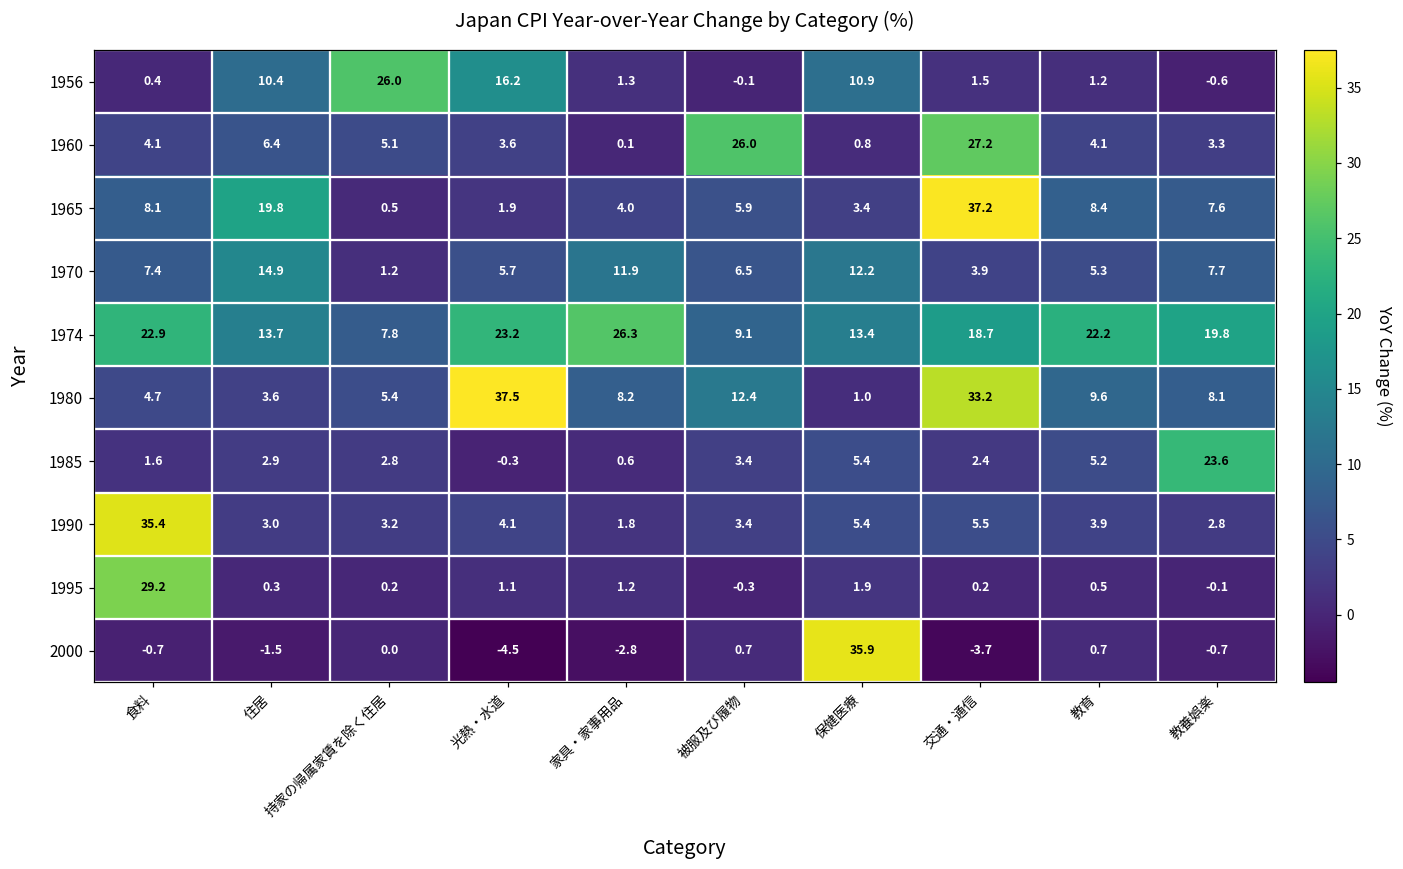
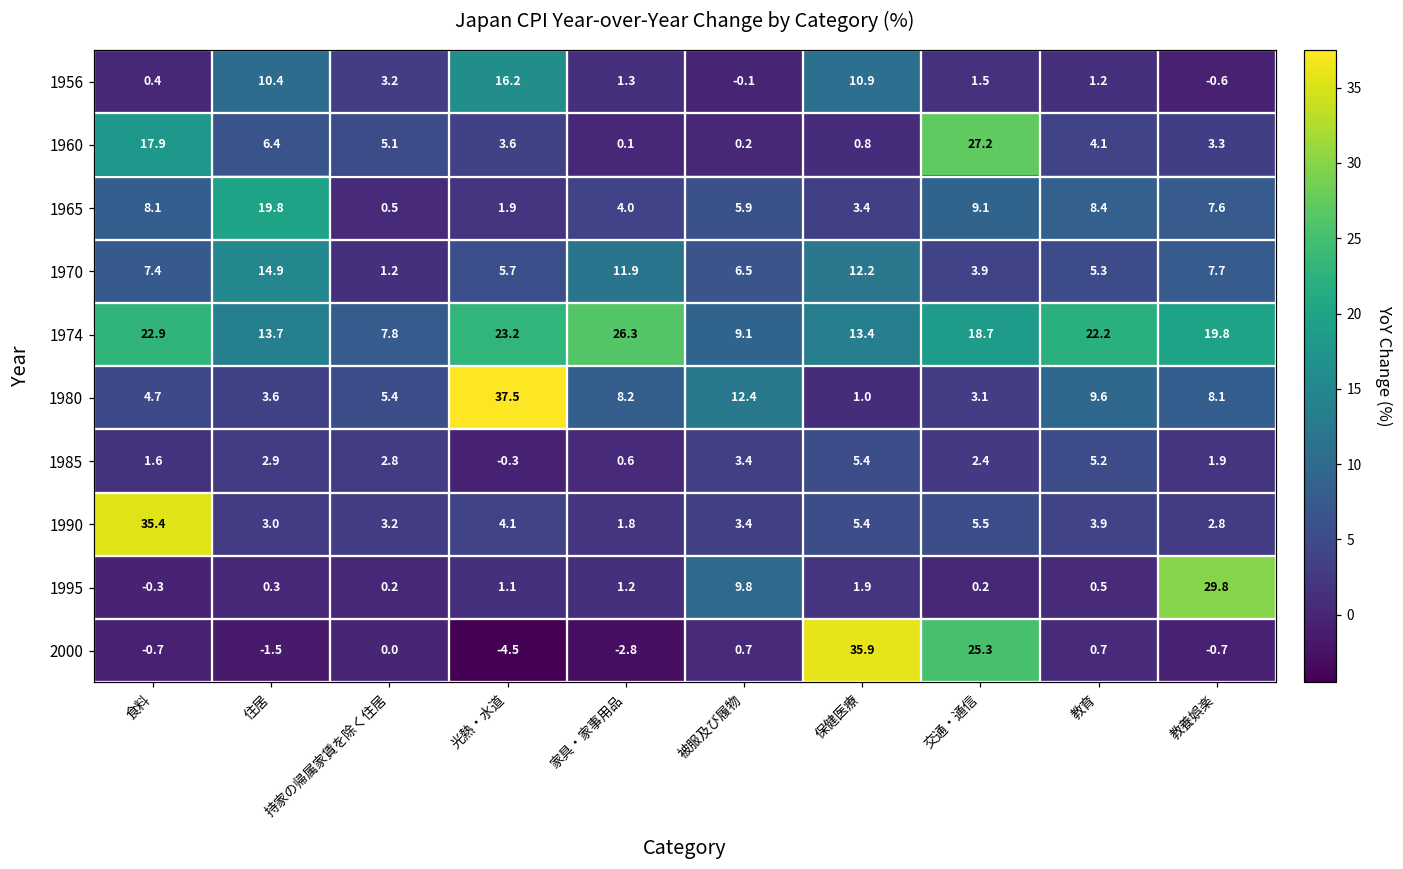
1956, 持家の帰属家賃を除く住居: 26.0 -> 3.2
1960, 食料: 4.1 -> 17.9
1960, 被服及び履物: 26.0 -> 0.2
1965, 交通・通信: 37.2 -> 9.1
1980, 交通・通信: 33.2 -> 3.1
1985, 教養娯楽: 23.6 -> 1.9
1995, 食料: 29.2 -> -0.3
1995, 被服及び履物: -0.3 -> 9.8
1995, 教養娯楽: -0.1 -> 29.8
2000, 交通・通信: -3.7 -> 25.3
